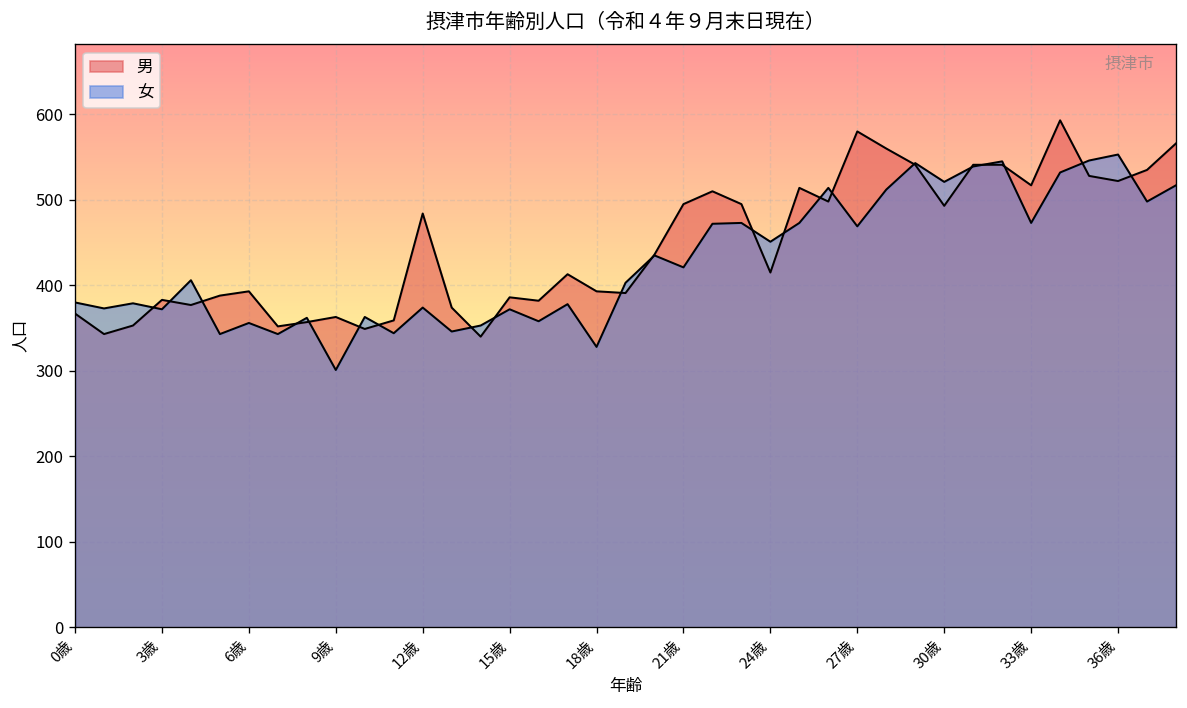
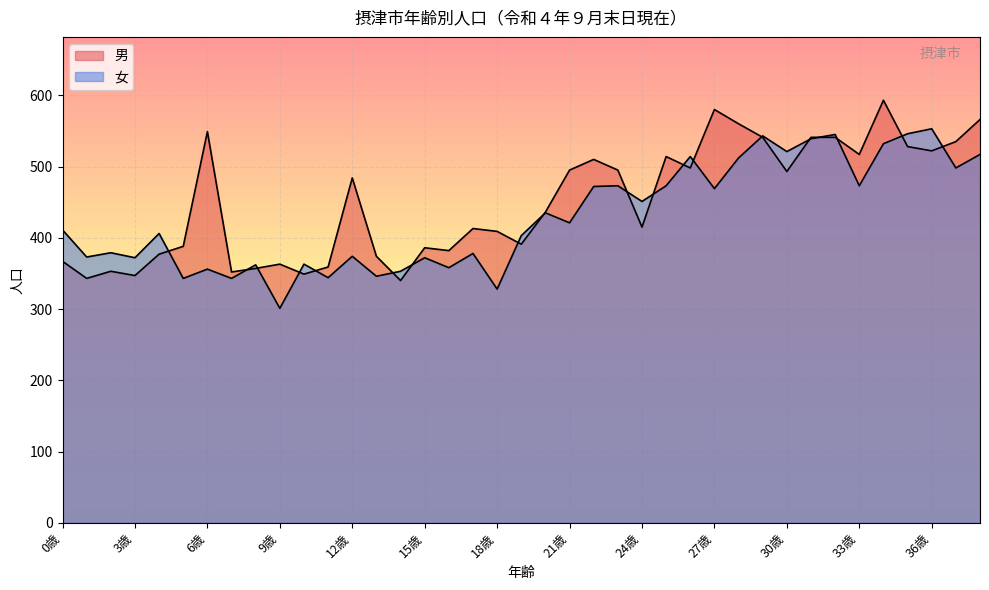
女, 0歳: 380 -> 410
男, 3歳: 380 -> 350
男, 6歳: 390 -> 550
男, 18歳: 390 -> 410
